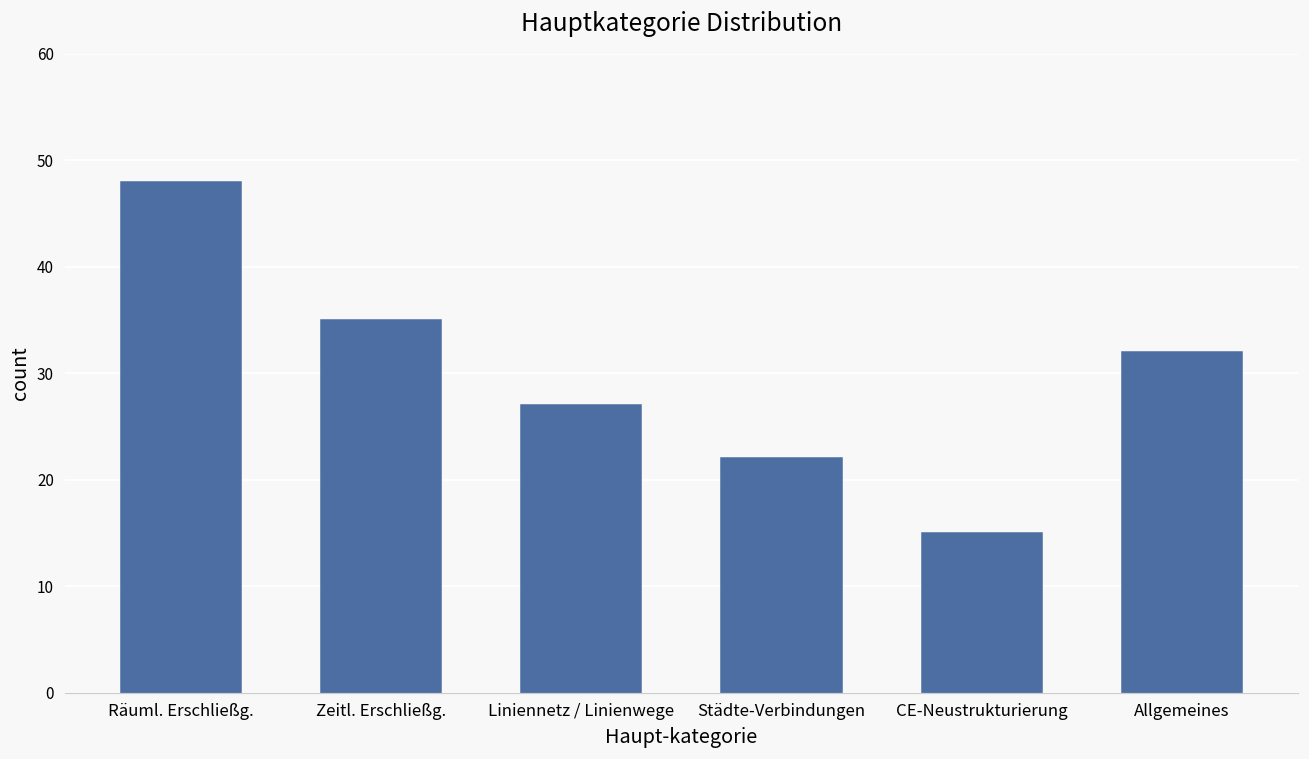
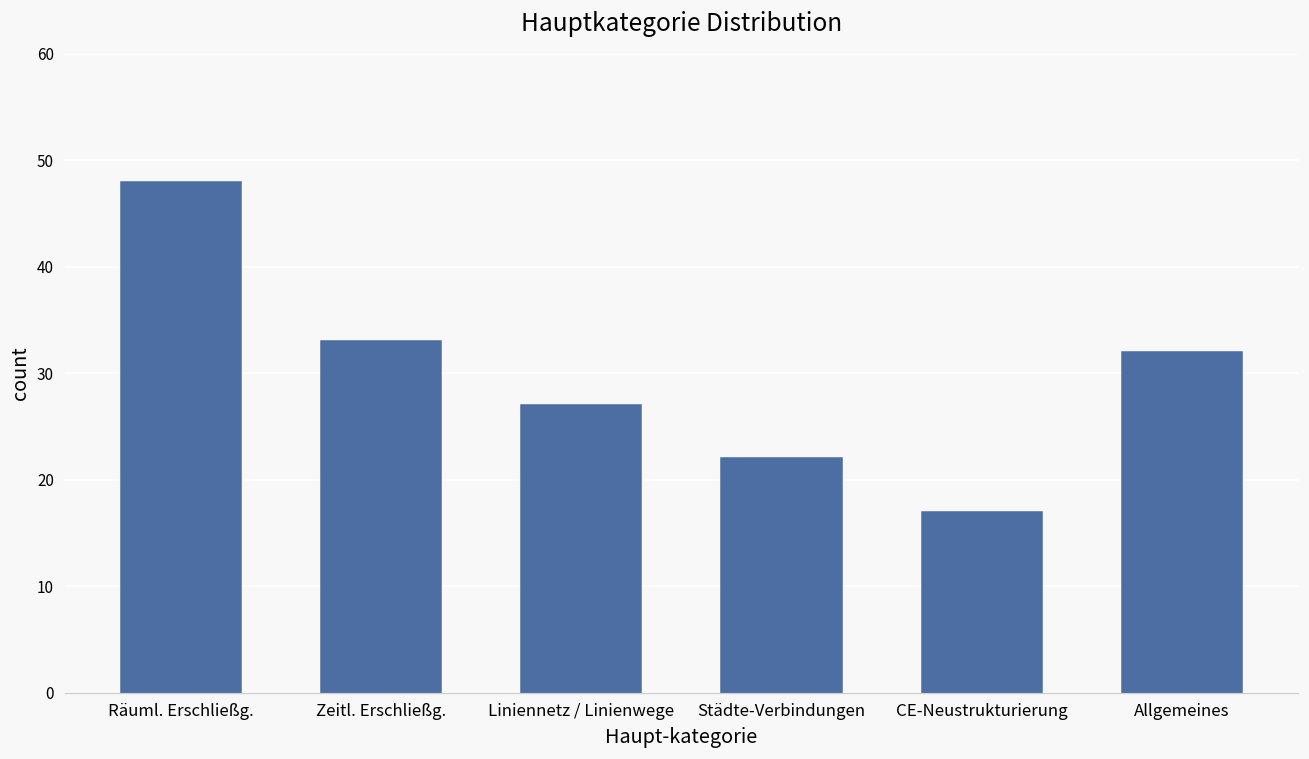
Zeitl. Erschließg.: 35 -> 33
CE-Neustrukturierung: 15 -> 17
